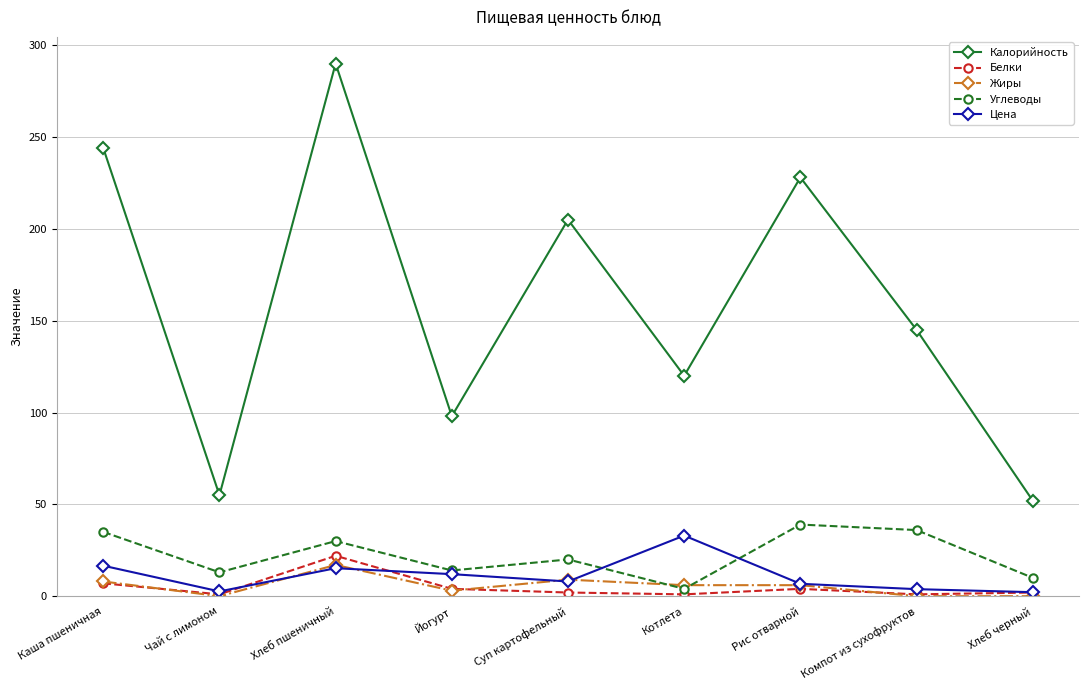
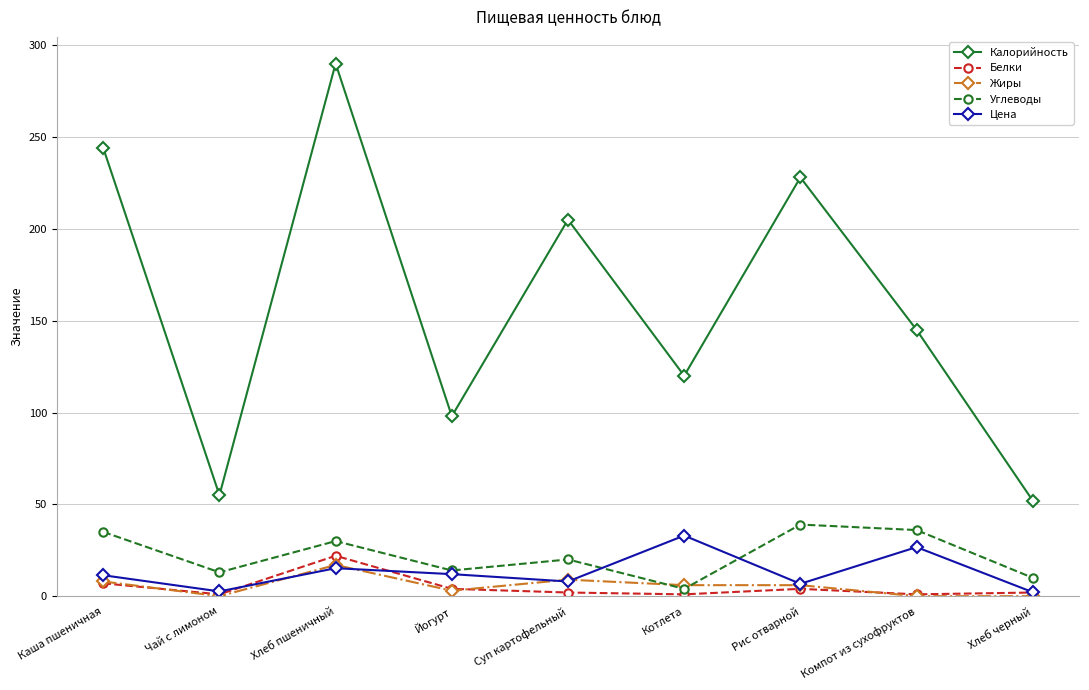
Цена, Каша пшеничная: 17 -> 11
Цена, Компот из сухофруктов: 4 -> 27
